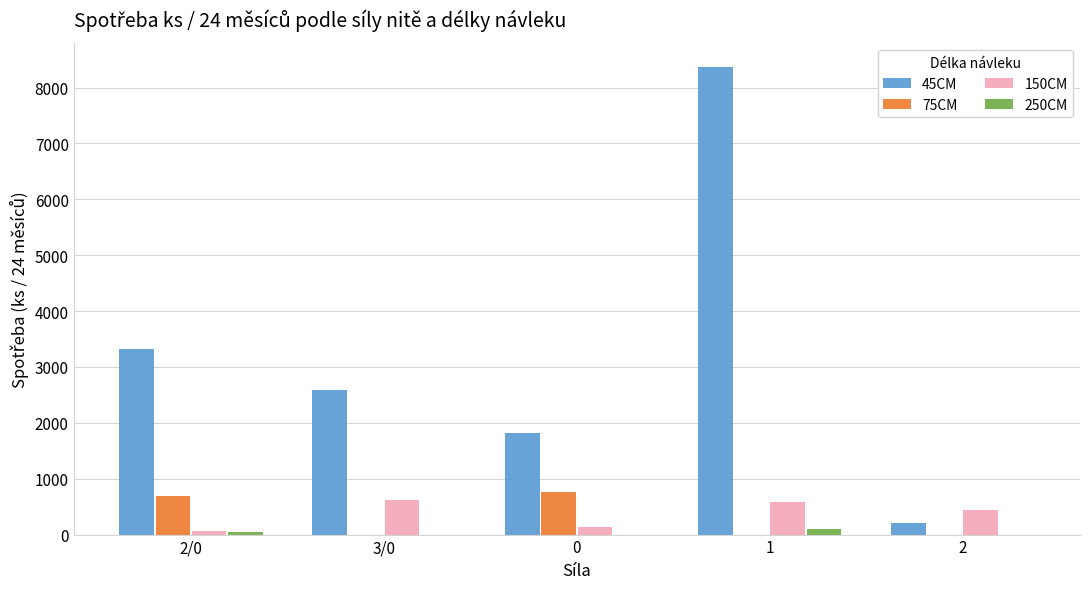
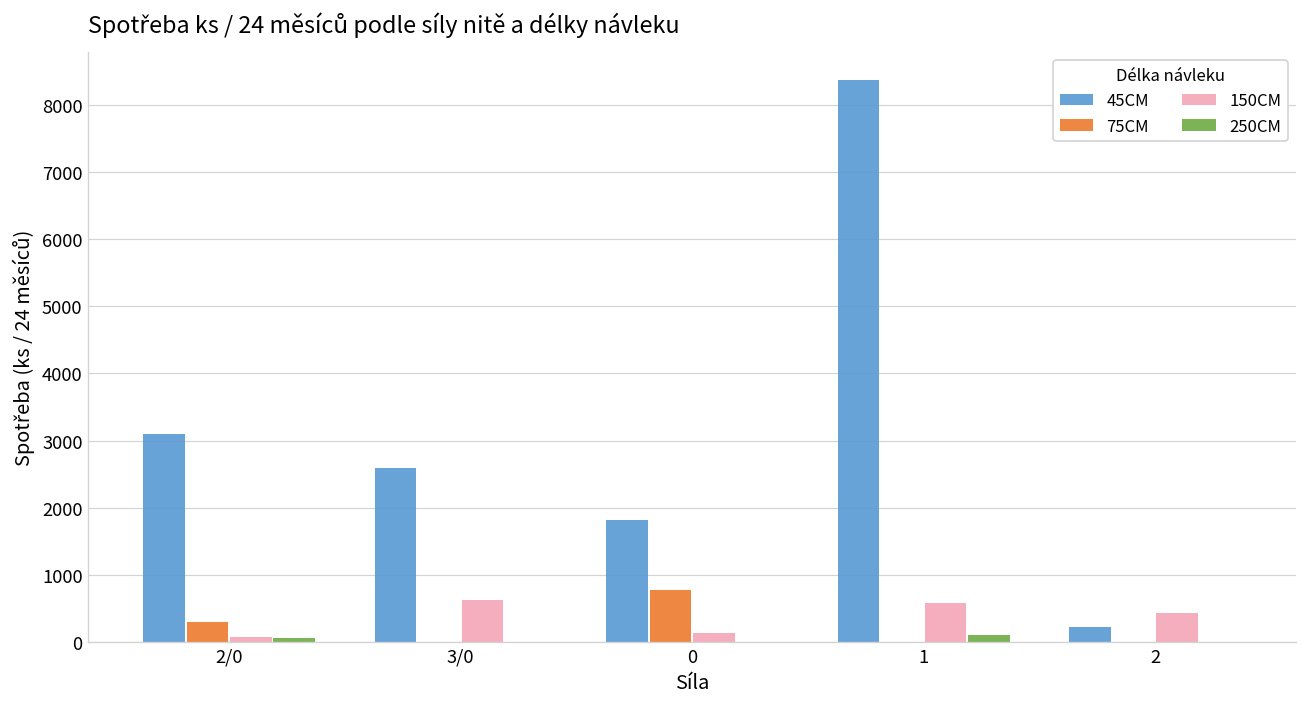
45CM, 2/0: 3300 -> 3100
75CM, 2/0: 700 -> 300
